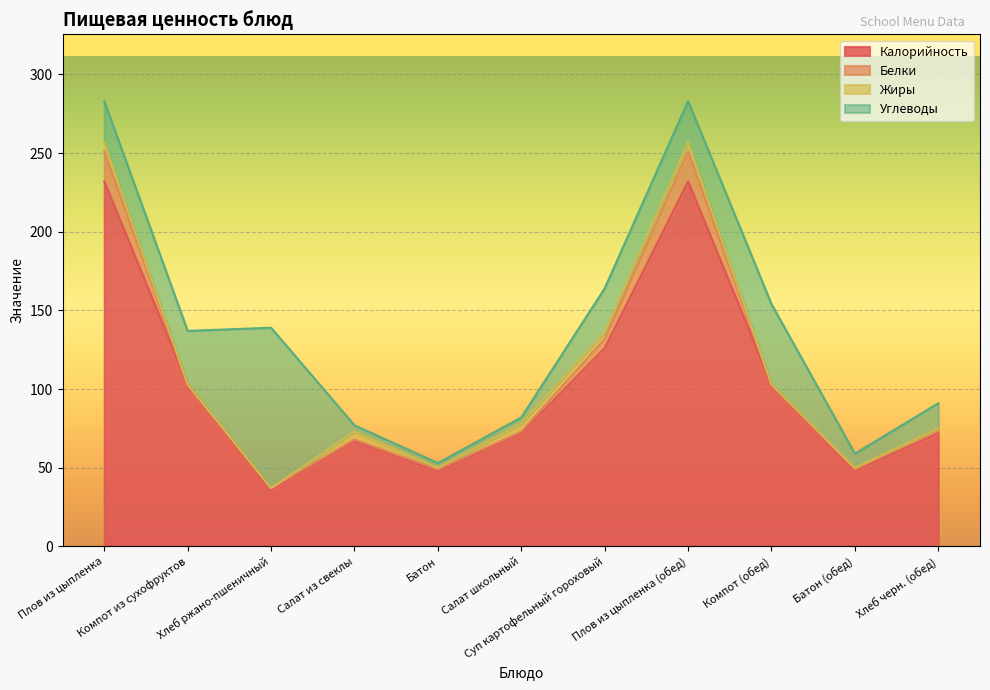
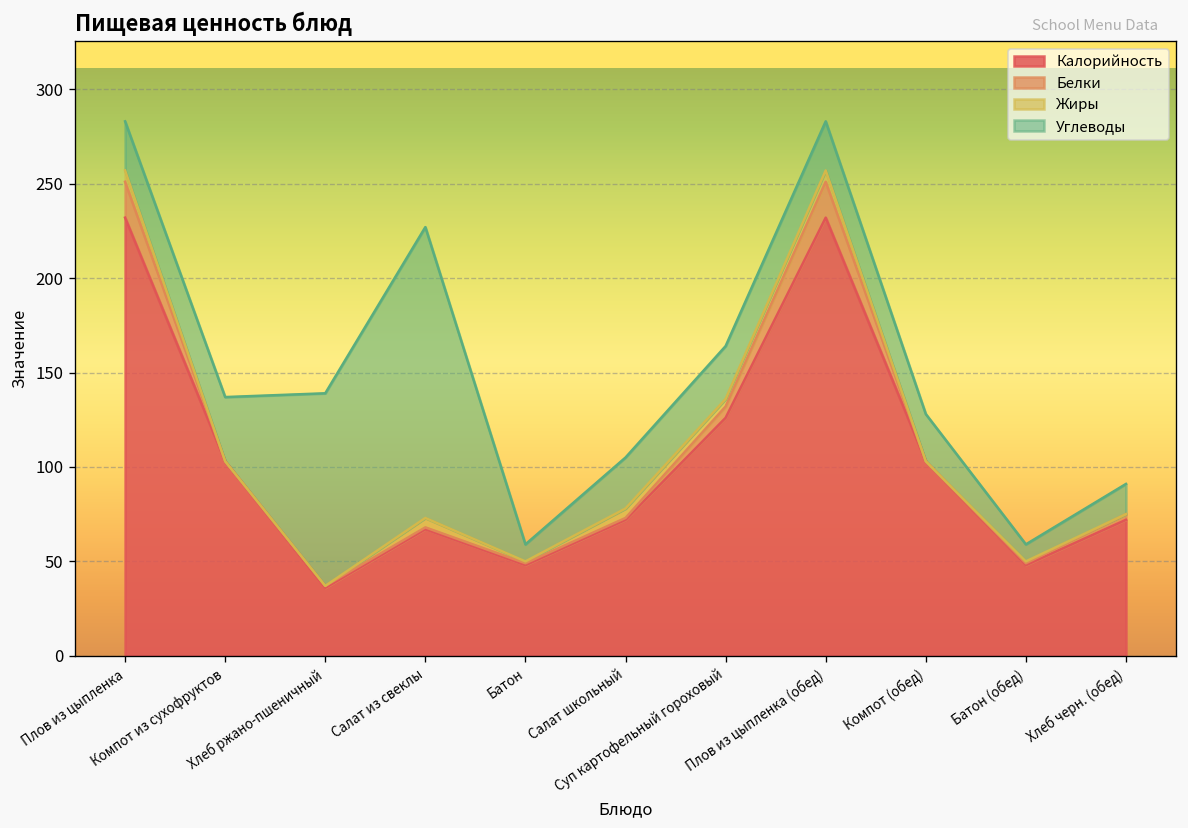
Углеводы, Салат из свеклы: 4 -> 154
Углеводы, Батон: 3 -> 9
Углеводы, Салат школьный: 4 -> 27
Углеводы, Компот (обед): 51 -> 25
